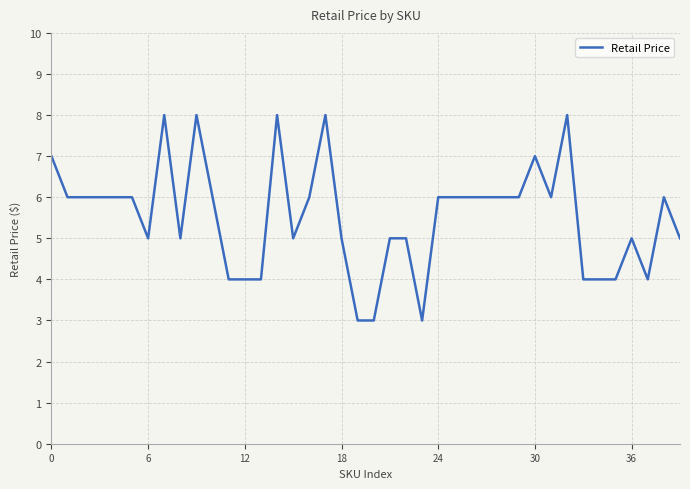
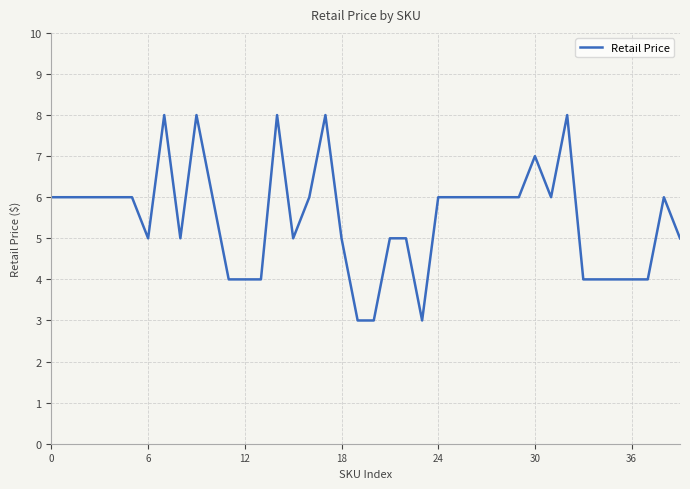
0: 7 -> 6
36: 5 -> 4
